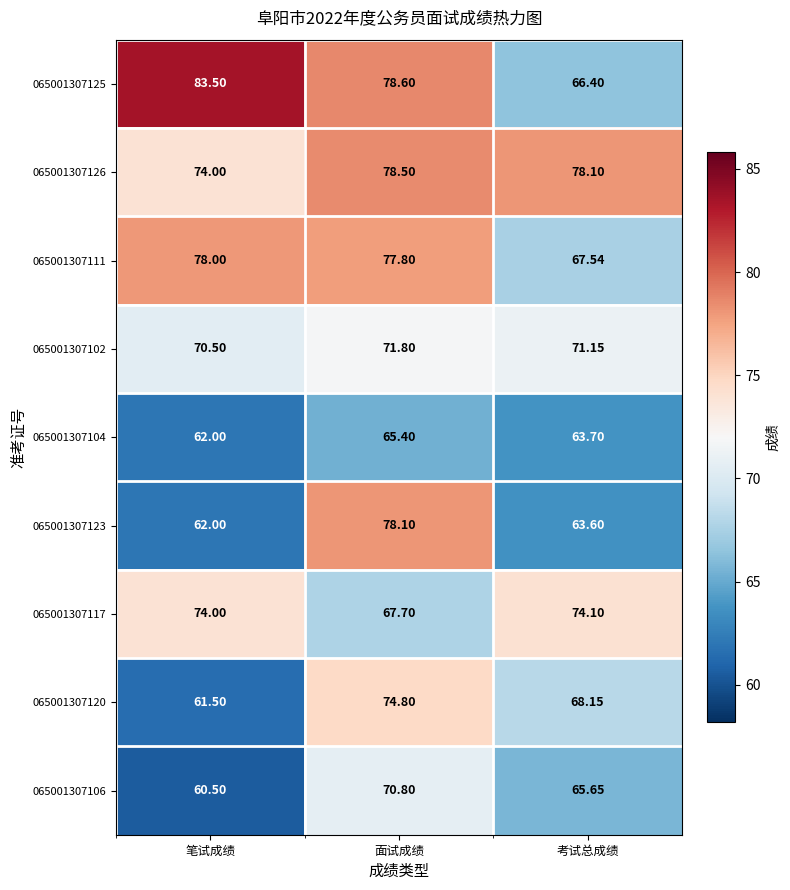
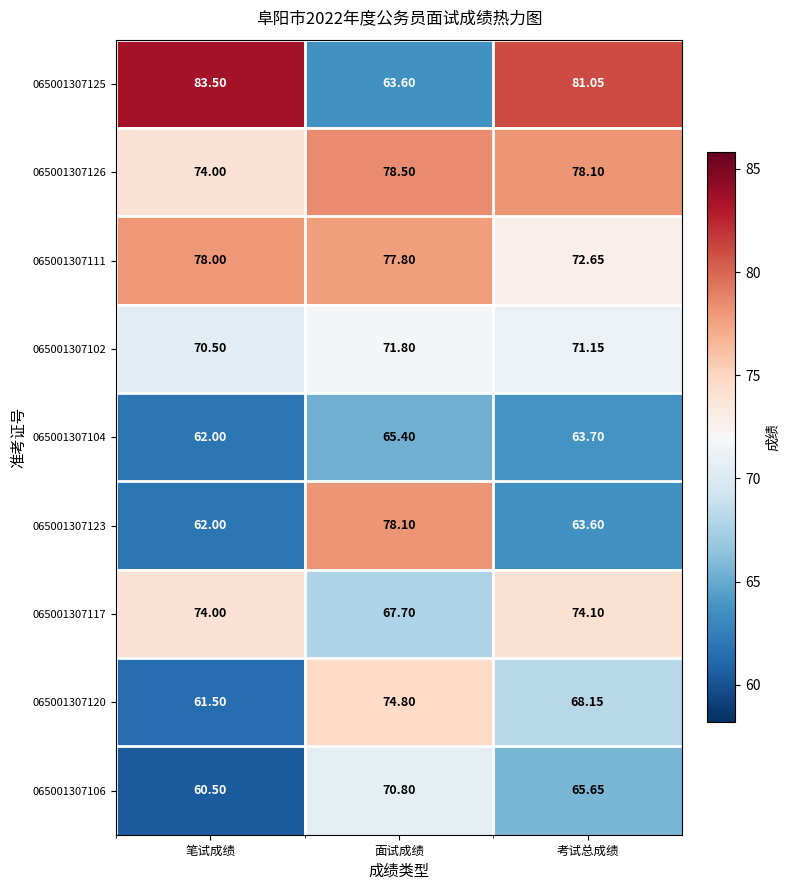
065001307125, 面试成绩: 78.60 -> 63.60
065001307125, 考试总成绩: 66.40 -> 81.05
065001307111, 考试总成绩: 67.54 -> 72.65
